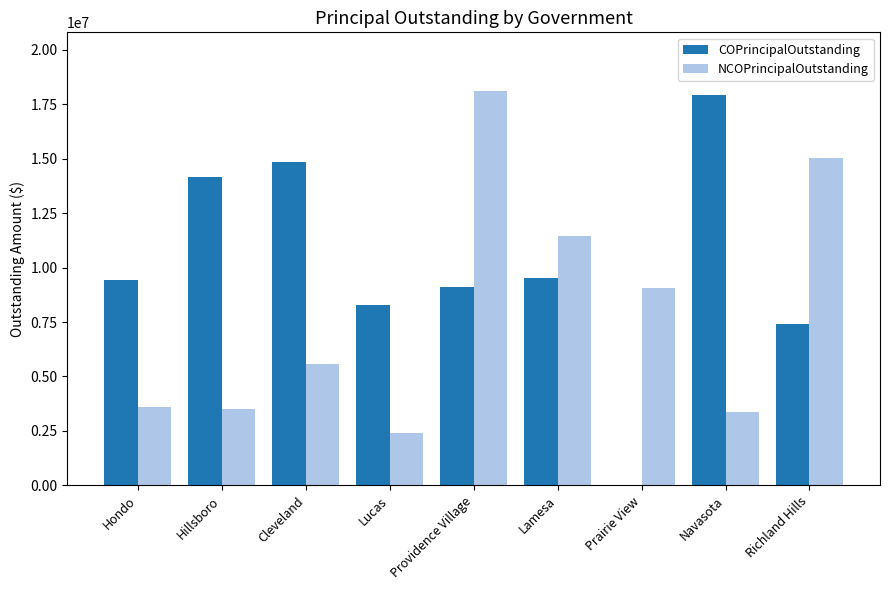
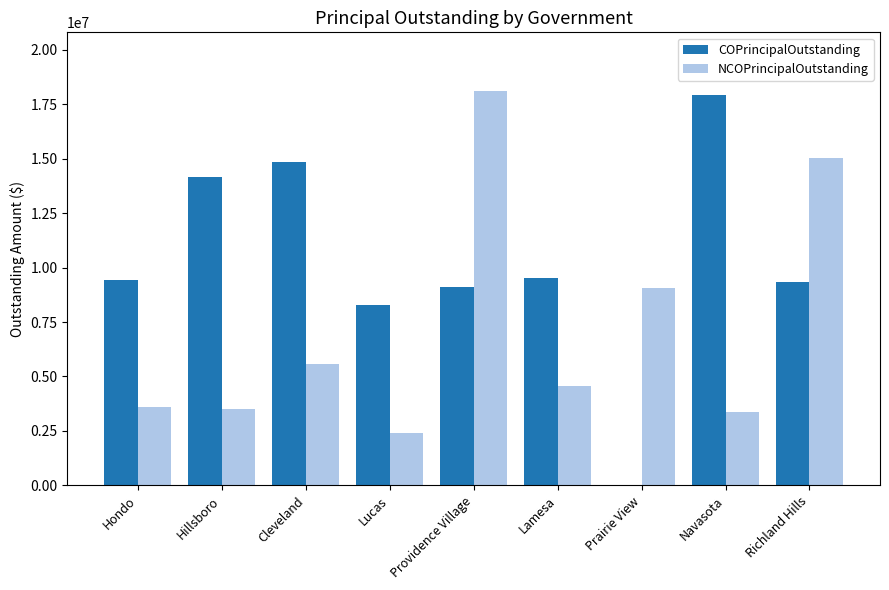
NCOPrincipalOutstanding, Lamesa: 11500000 -> 4600000
COPrincipalOutstanding, Richland Hills: 7400000 -> 9300000
